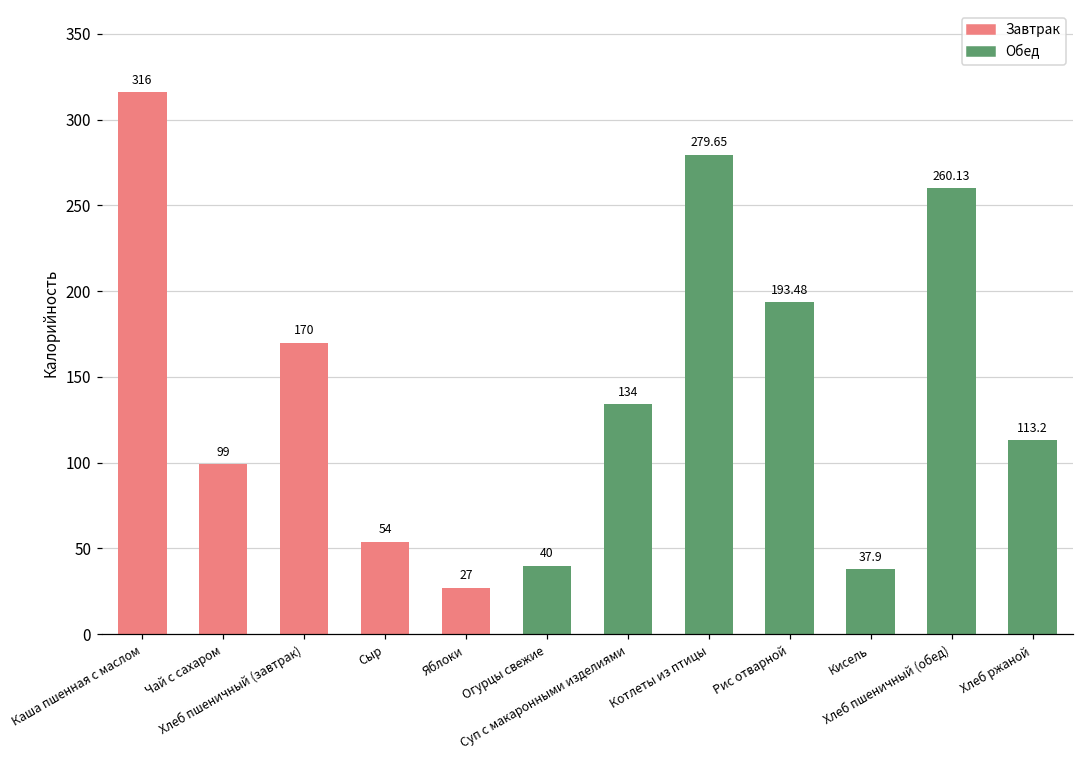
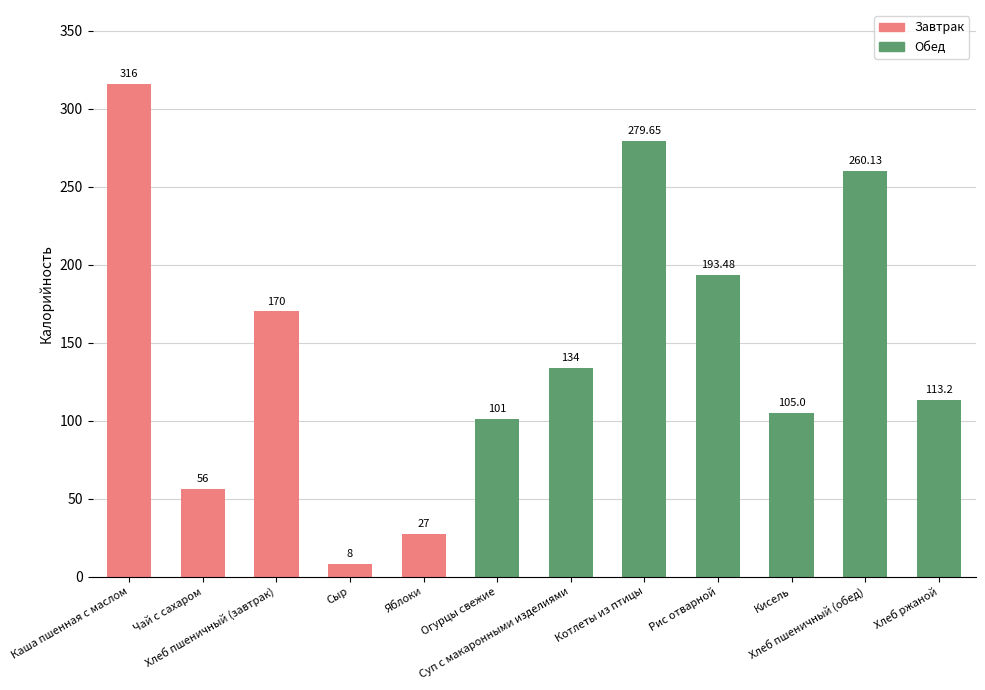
Чай с сахаром: 99 -> 56
Сыр: 54 -> 8
Огурцы свежие: 40 -> 101
Кисель: 37.9 -> 105.0
